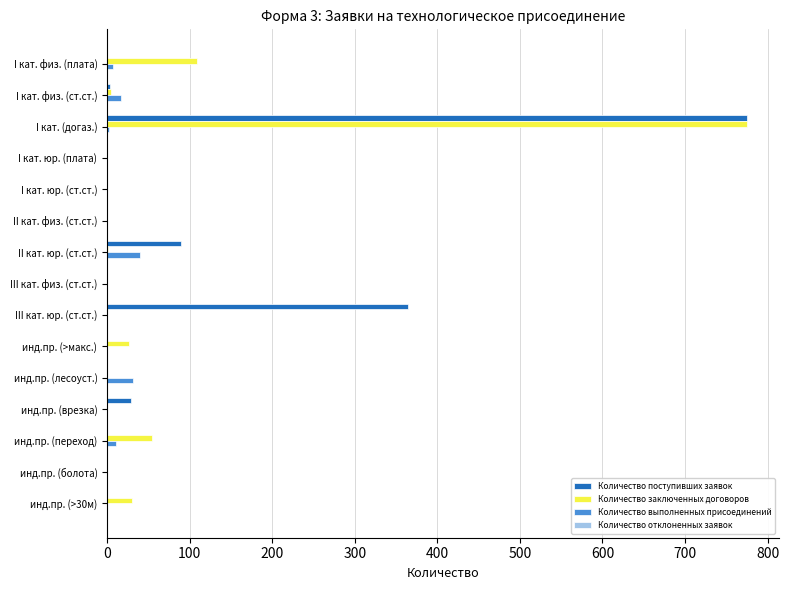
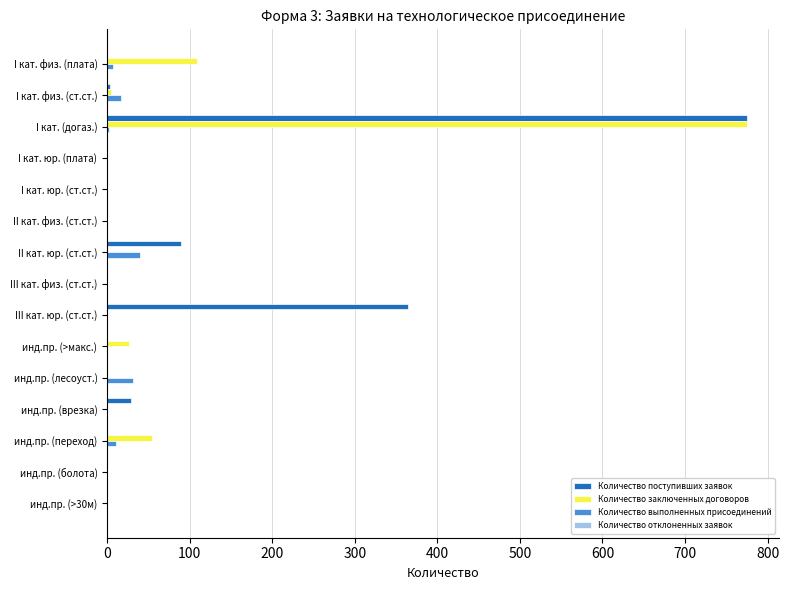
Количество заключенных договоров, инд.пр. (>30м): 30 -> 0
